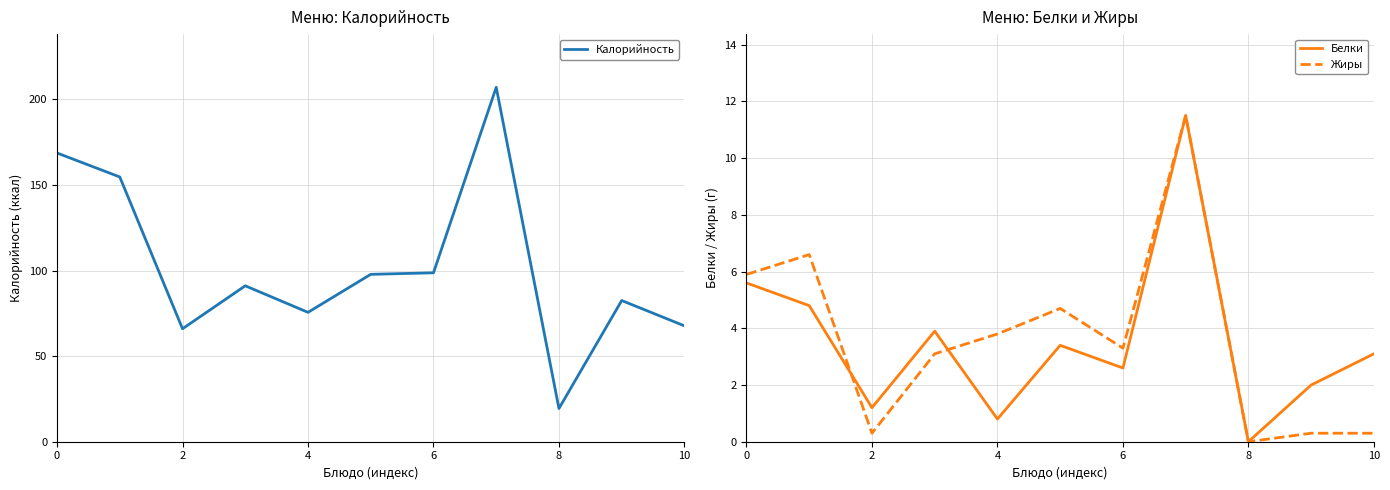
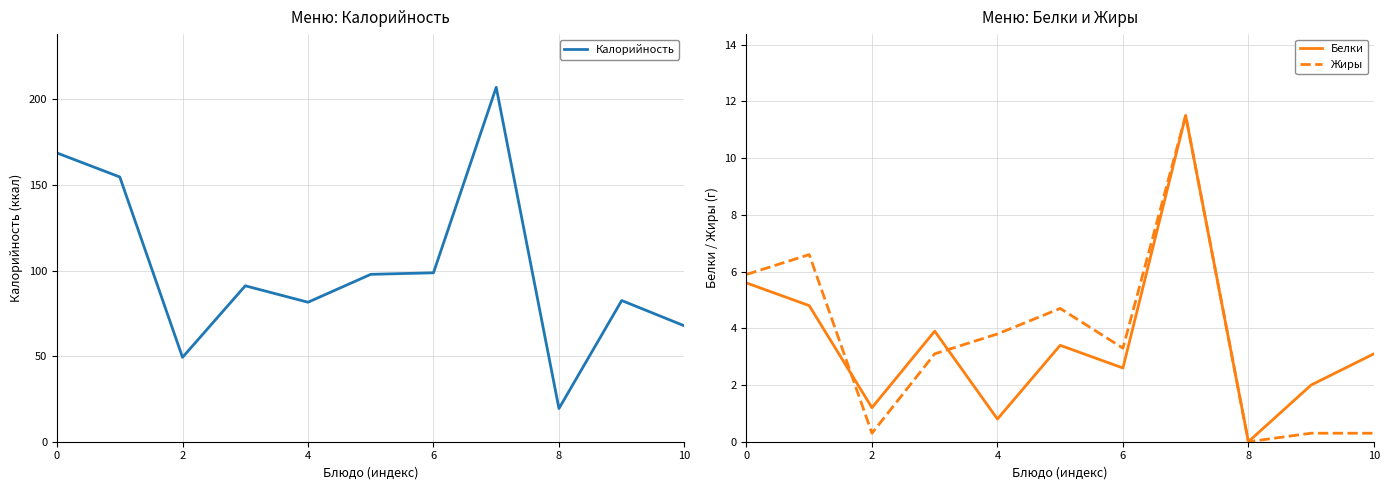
Меню: Калорийность, 2: 66 -> 49
Меню: Калорийность, 4: 76 -> 82
